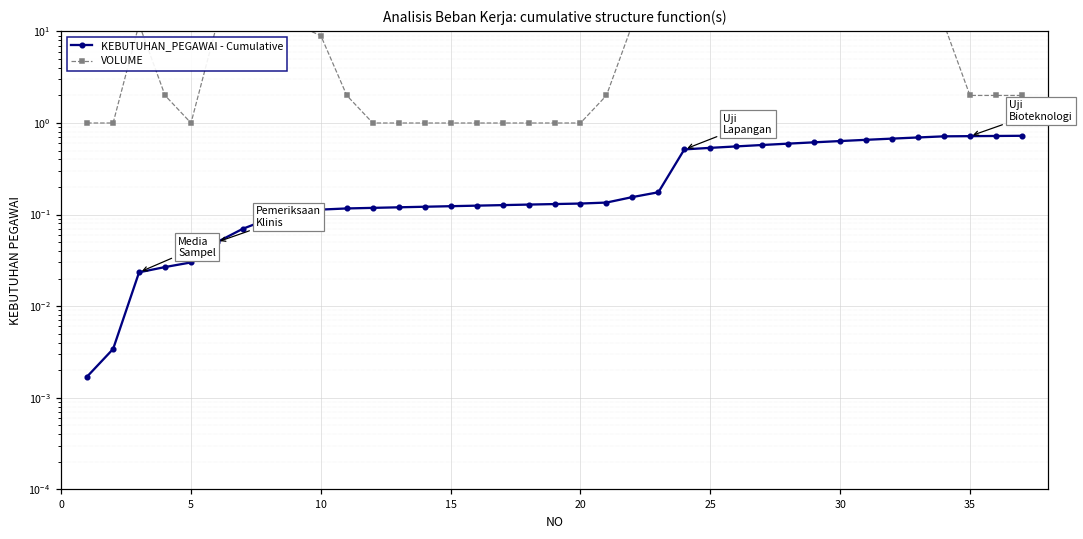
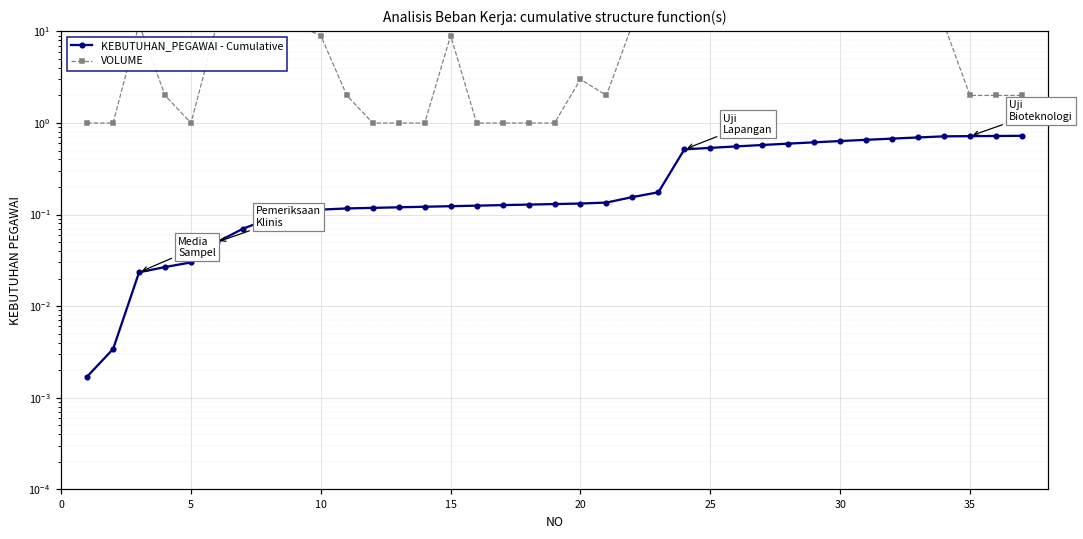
VOLUME, 15: 1 -> 9
VOLUME, 20: 1 -> 3
